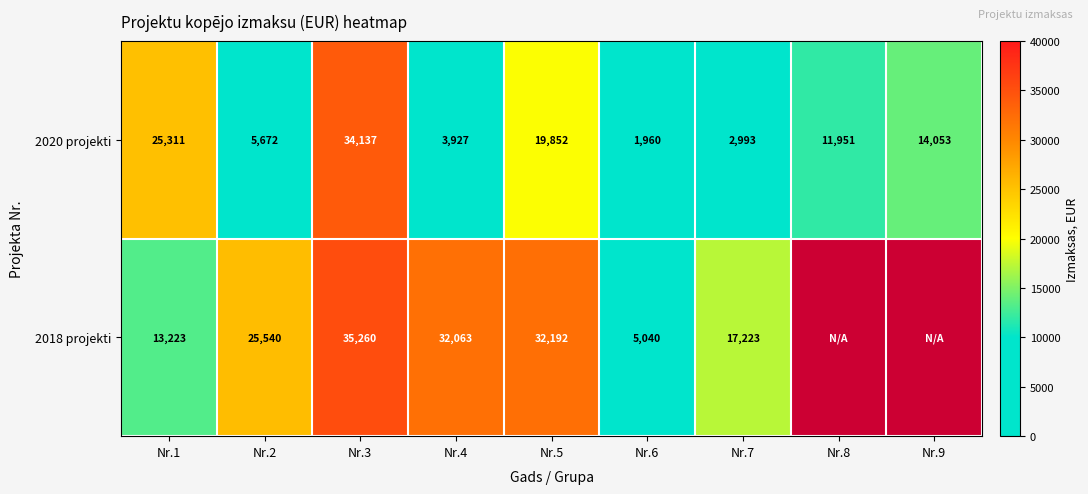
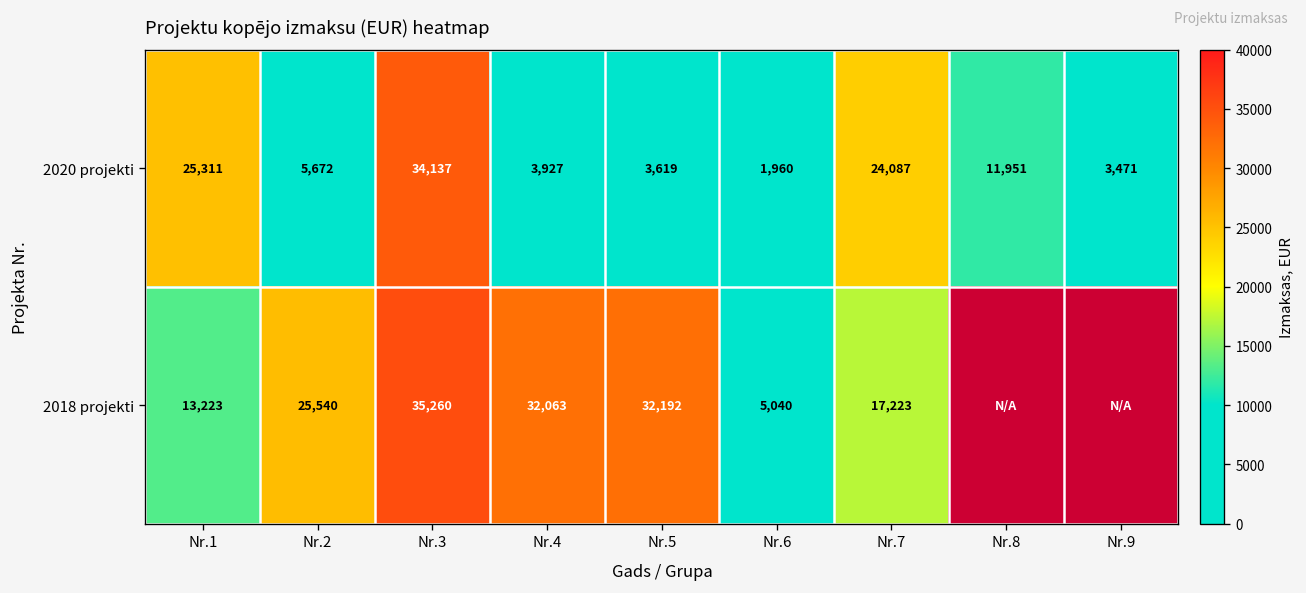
2020 projekti, Nr.5: 19,852 -> 3,619
2020 projekti, Nr.7: 2,993 -> 24,087
2020 projekti, Nr.9: 14,053 -> 3,471
